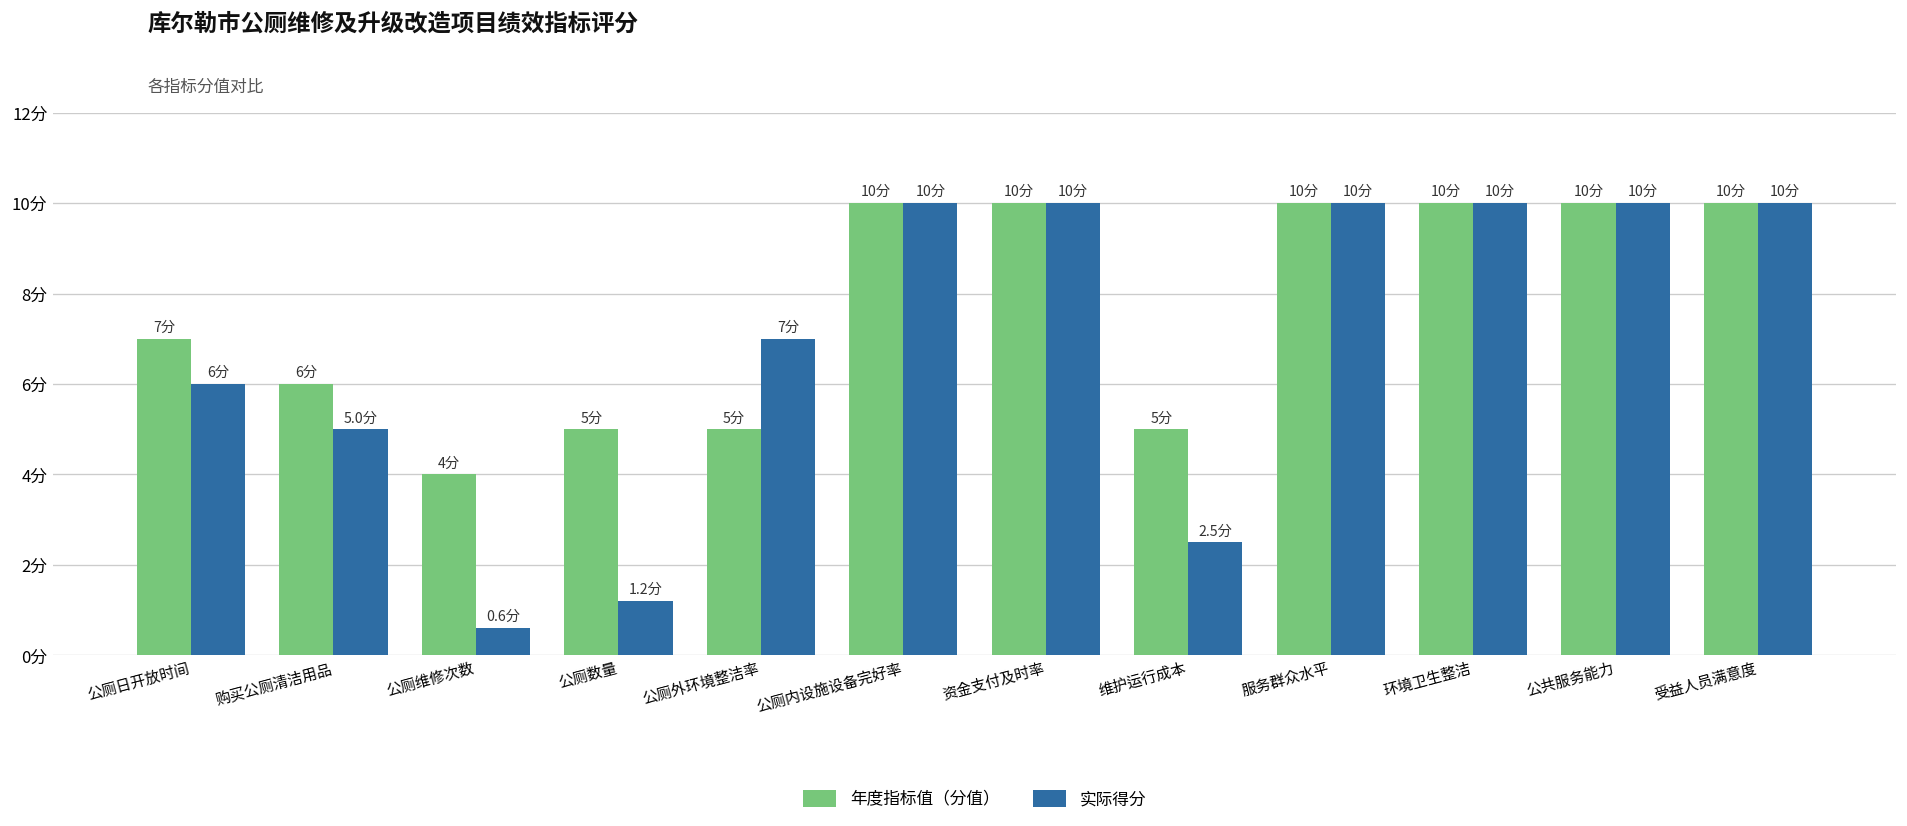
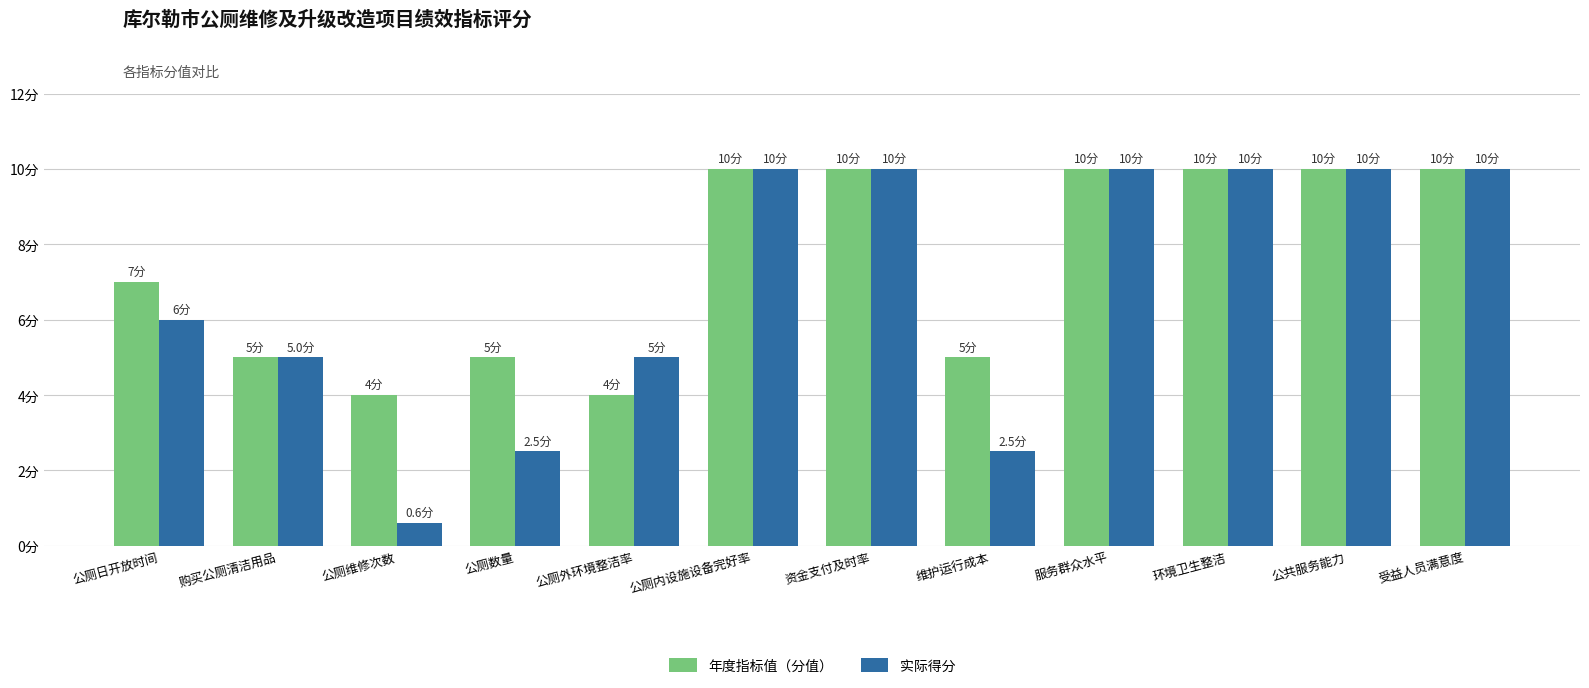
年度指标值（分值）, 购买公厕清洁用品: 6分 -> 5分
实际得分, 公厕数量: 1.2分 -> 2.5分
年度指标值（分值）, 公厕外环境整洁率: 5分 -> 4分
实际得分, 公厕外环境整洁率: 7分 -> 5分
